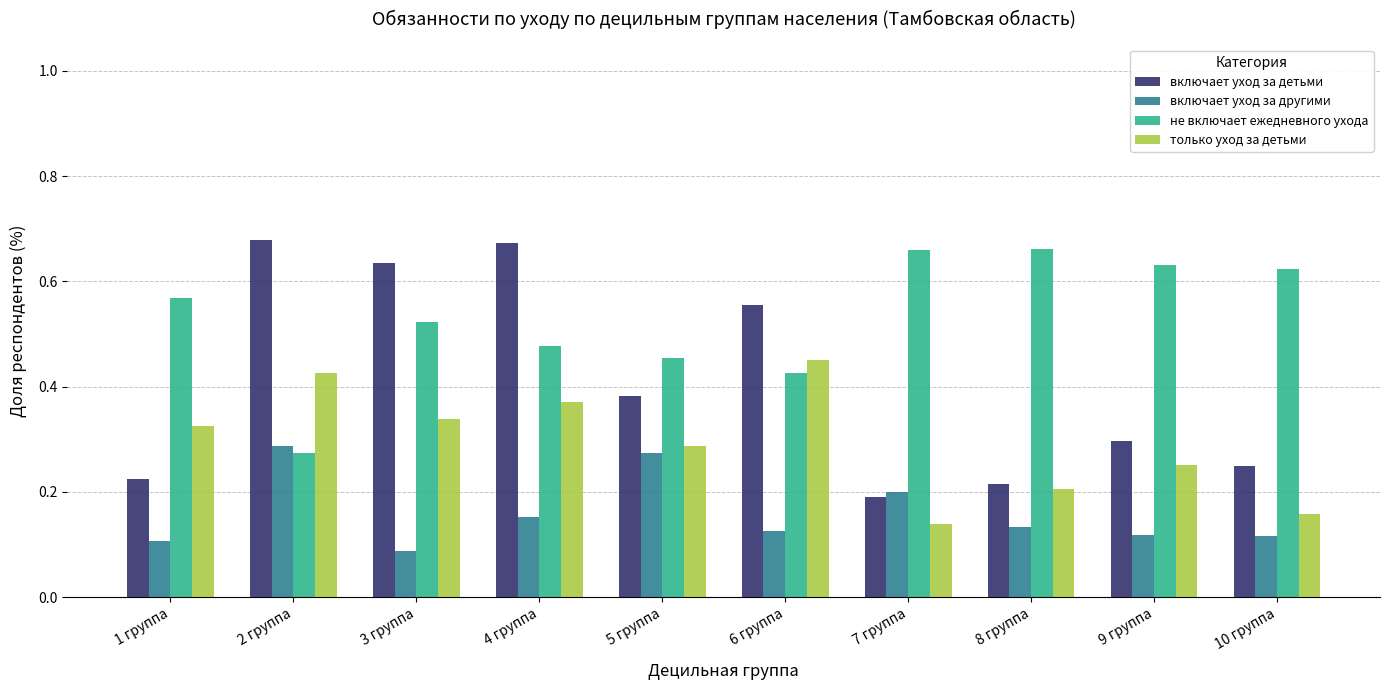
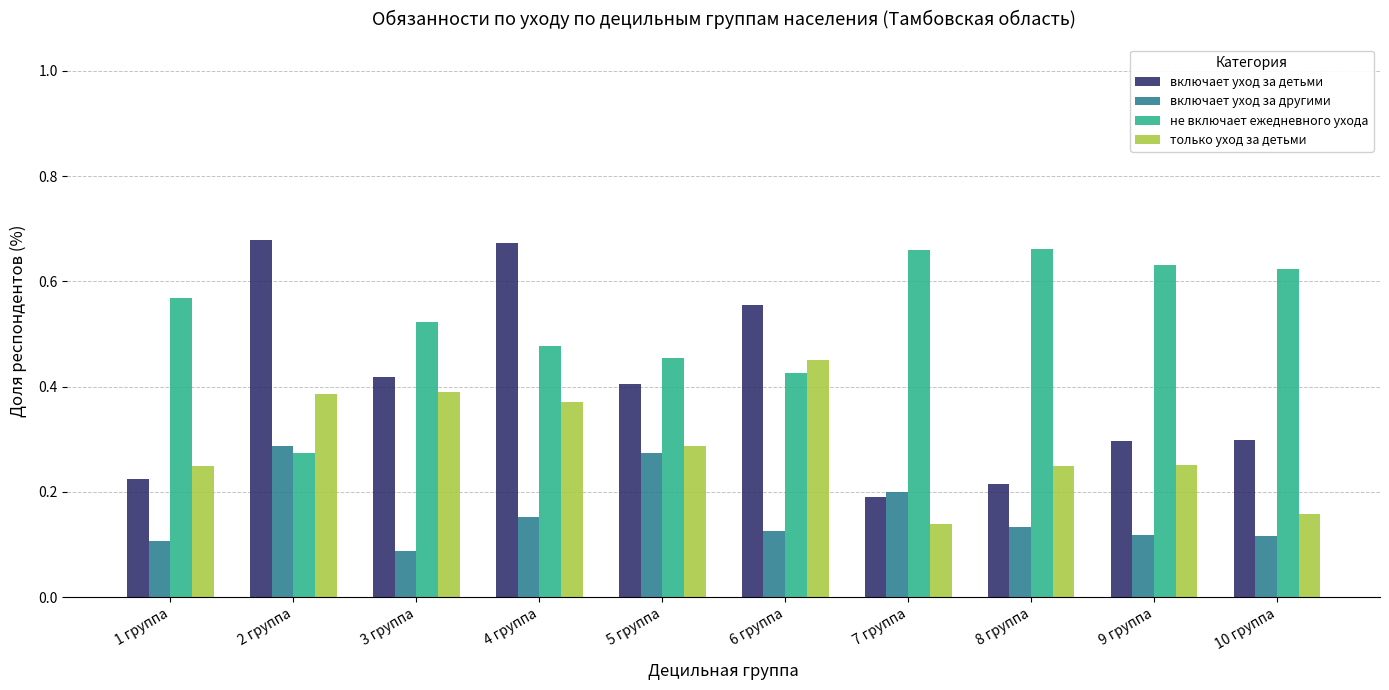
только уход за детьми, 1 группа: 0.33 -> 0.25
только уход за детьми, 2 группа: 0.43 -> 0.39
включает уход за детьми, 3 группа: 0.64 -> 0.42
только уход за детьми, 3 группа: 0.34 -> 0.39
включает уход за детьми, 5 группа: 0.38 -> 0.41
только уход за детьми, 8 группа: 0.20 -> 0.25
включает уход за детьми, 10 группа: 0.25 -> 0.30
